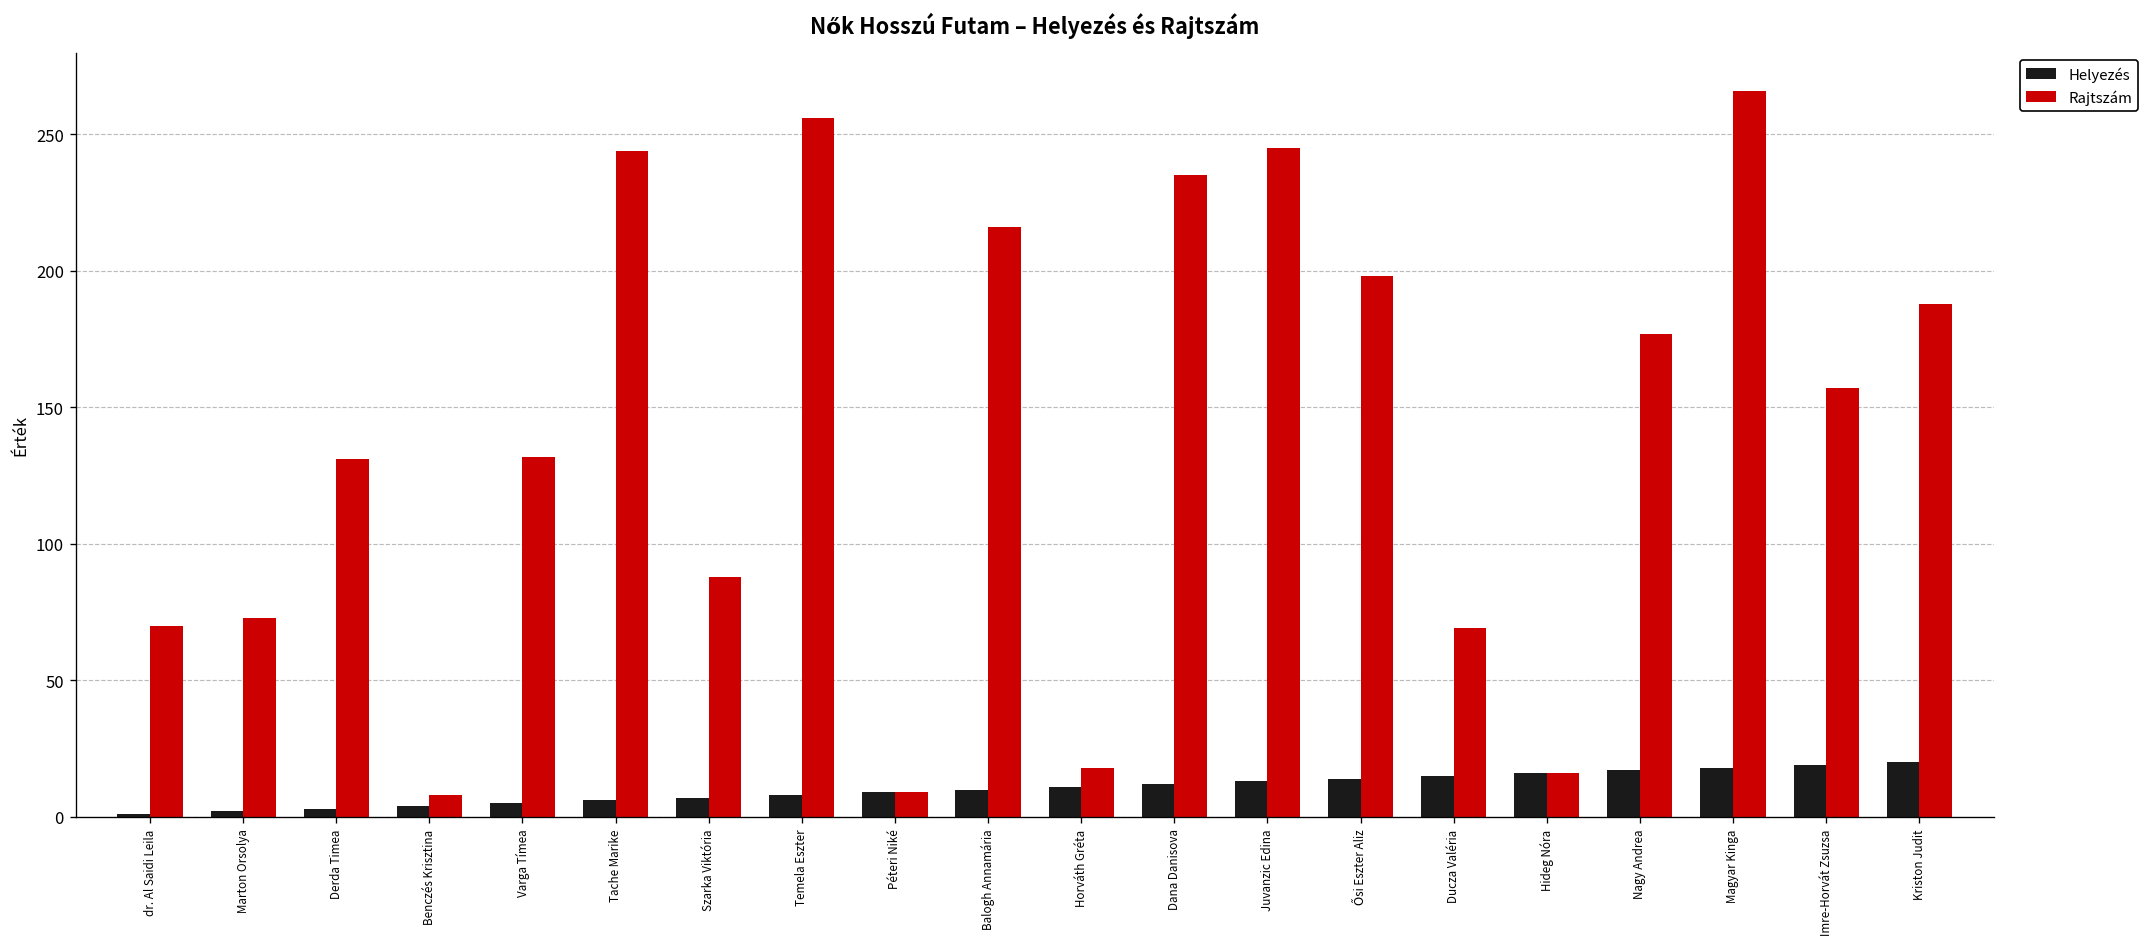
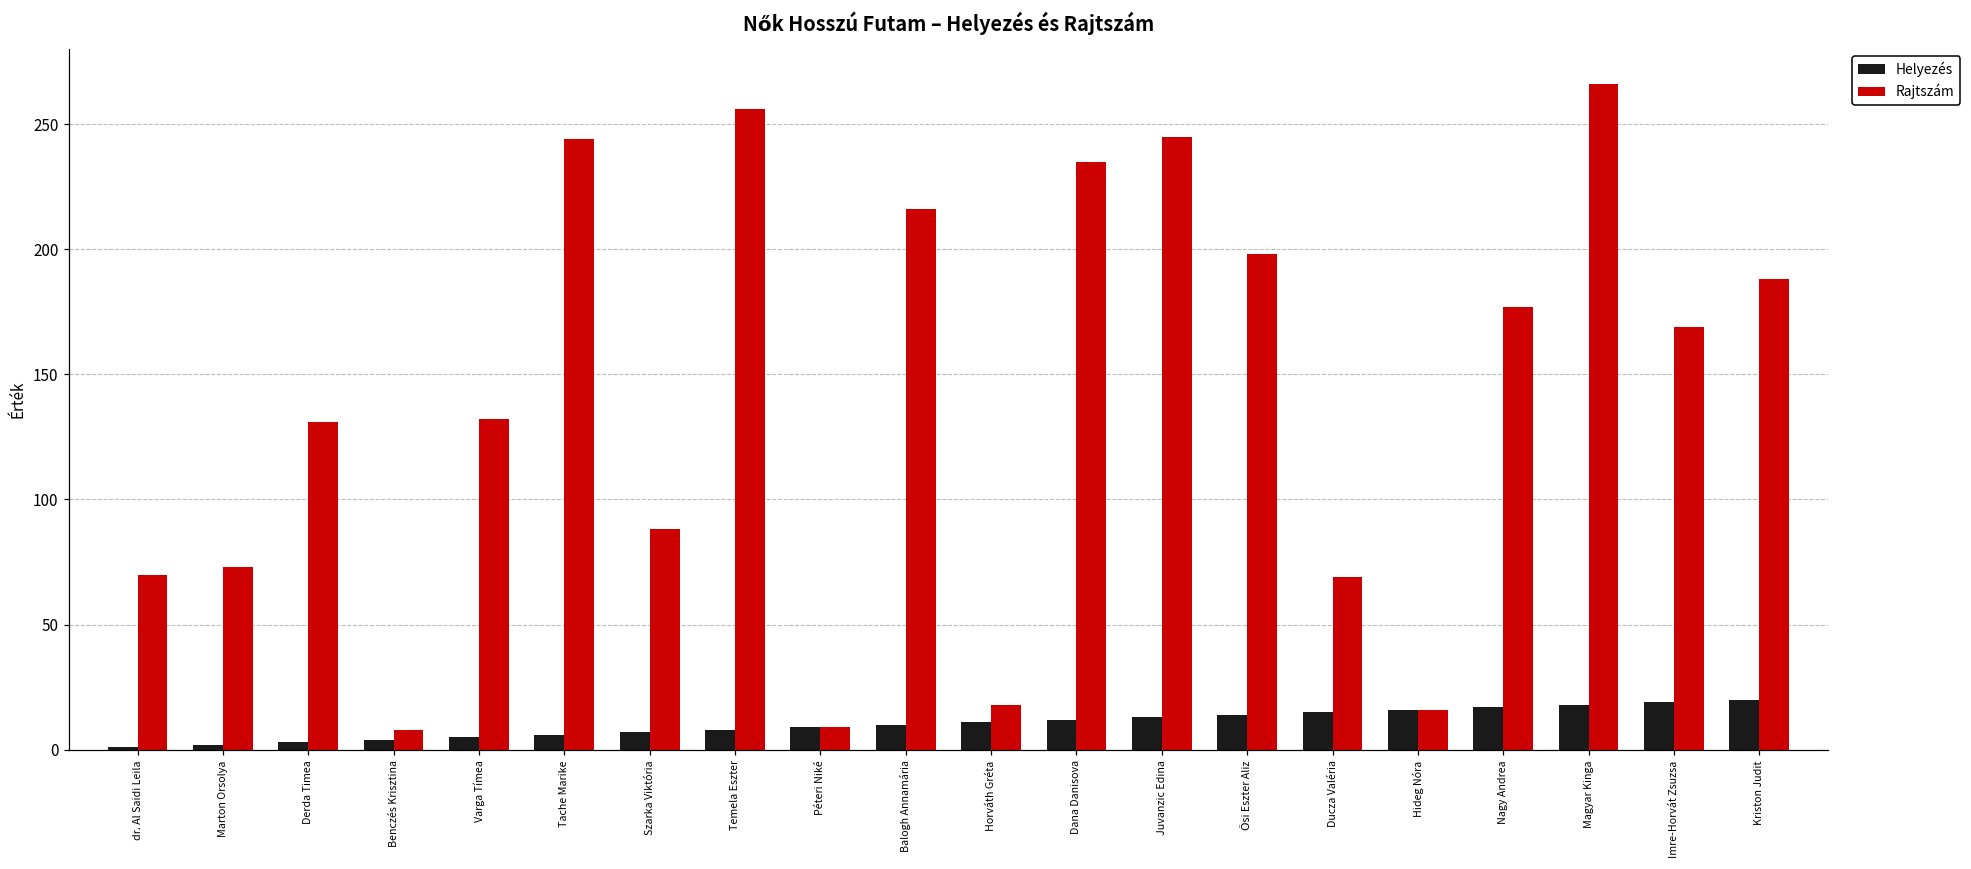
Rajtszám, Imre-Horvát Zsuzsa: 157 -> 169
